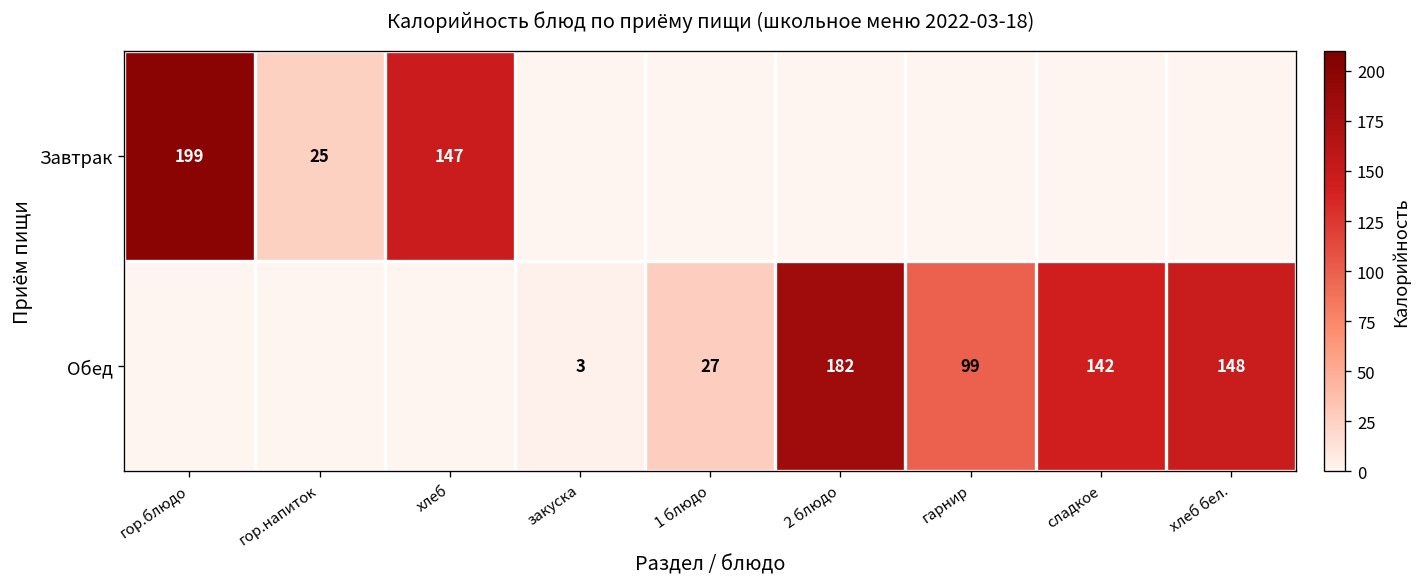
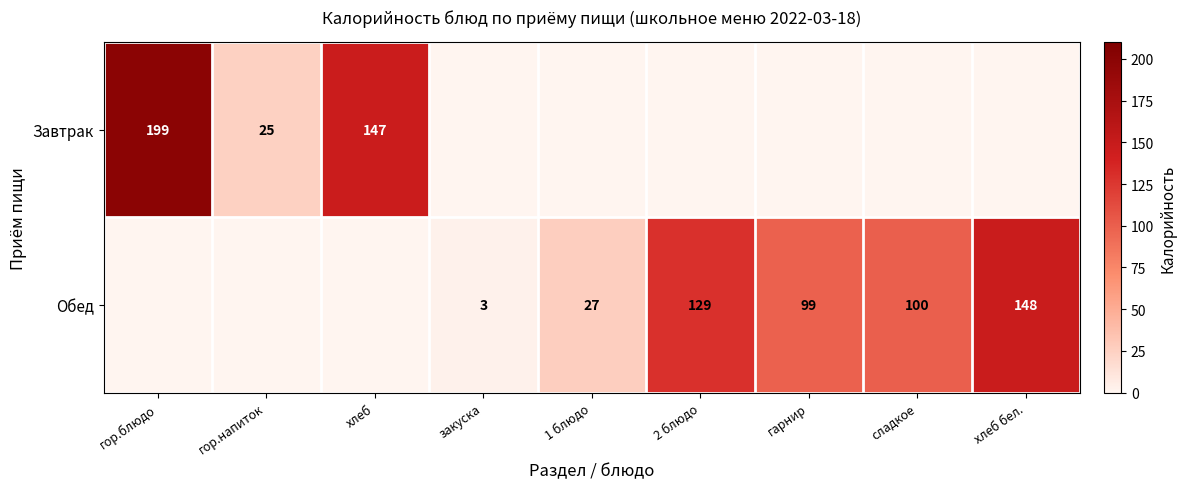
Обед, 2 блюдо: 182 -> 129
Обед, сладкое: 142 -> 100
